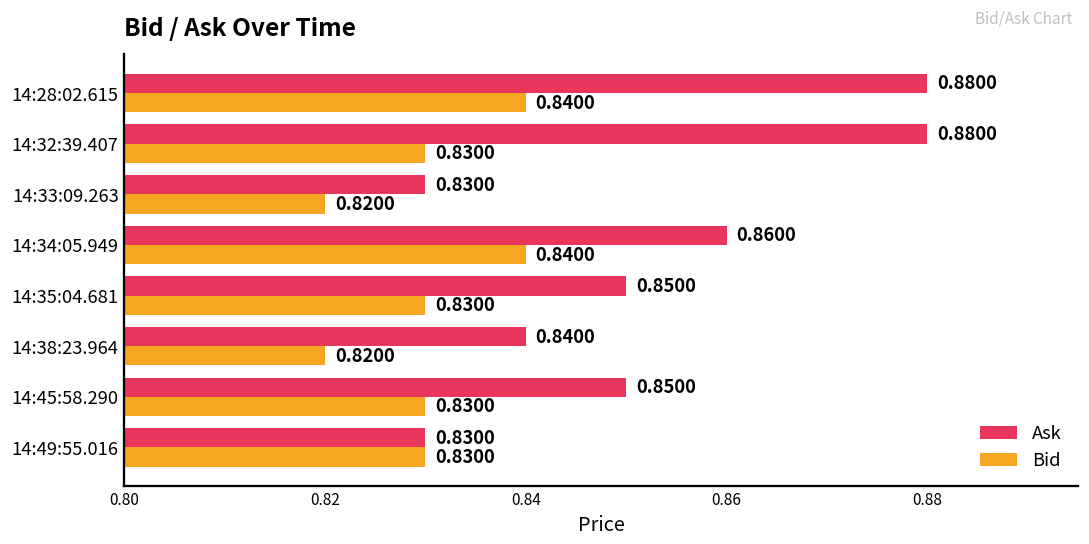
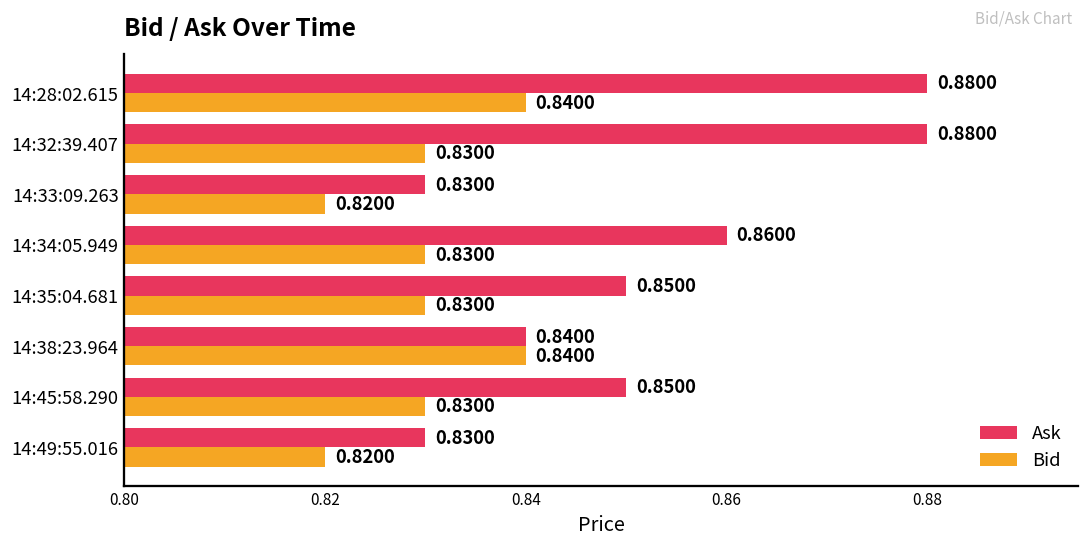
Bid, 14:34:05.949: 0.8400 -> 0.8300
Bid, 14:38:23.964: 0.8200 -> 0.8400
Bid, 14:49:55.016: 0.8300 -> 0.8200
